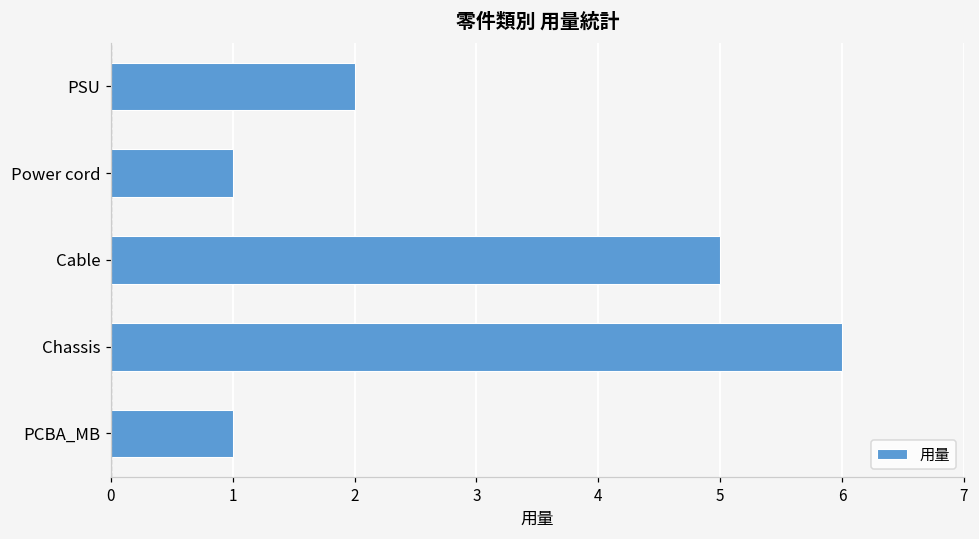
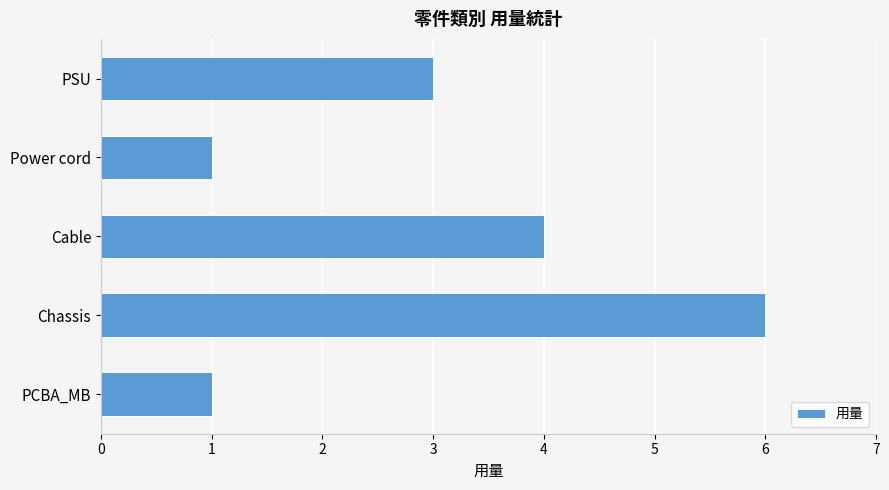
PSU: 2 -> 3
Cable: 5 -> 4
